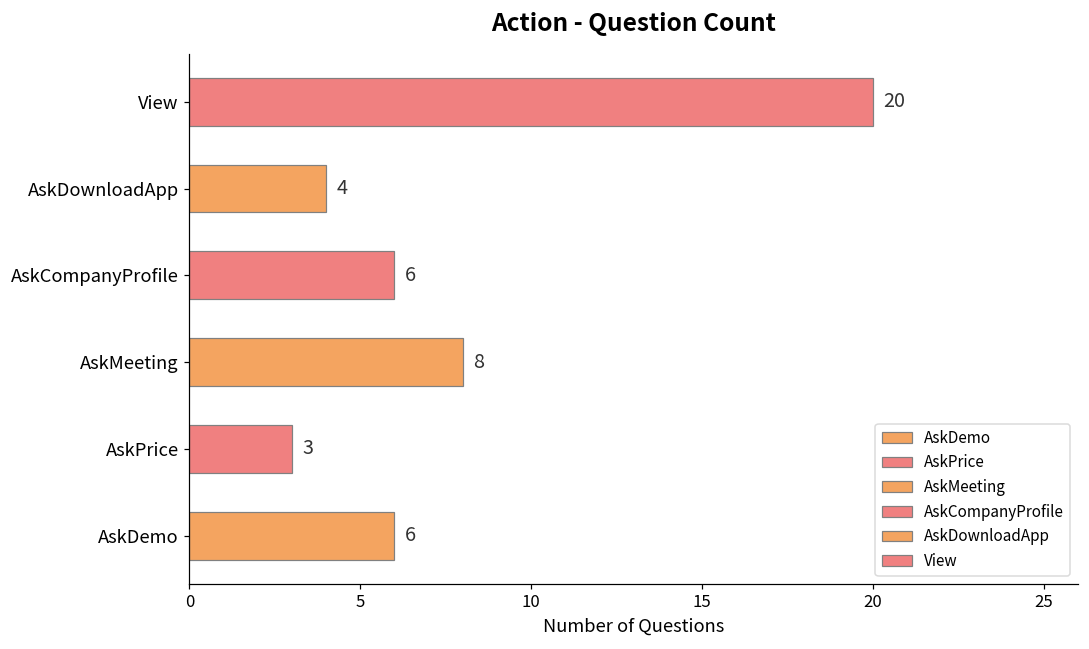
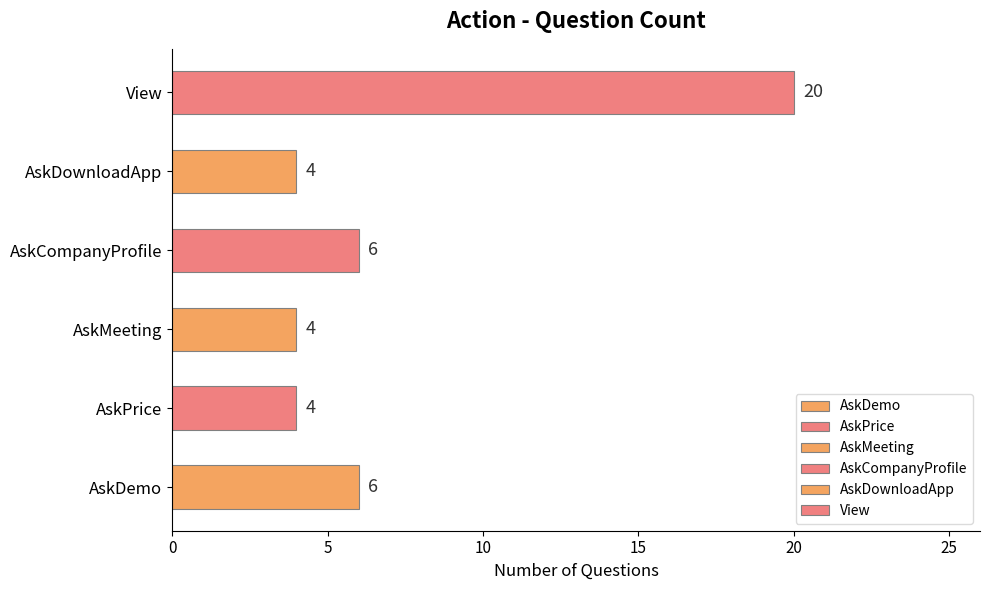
AskMeeting: 8 -> 4
AskPrice: 3 -> 4
